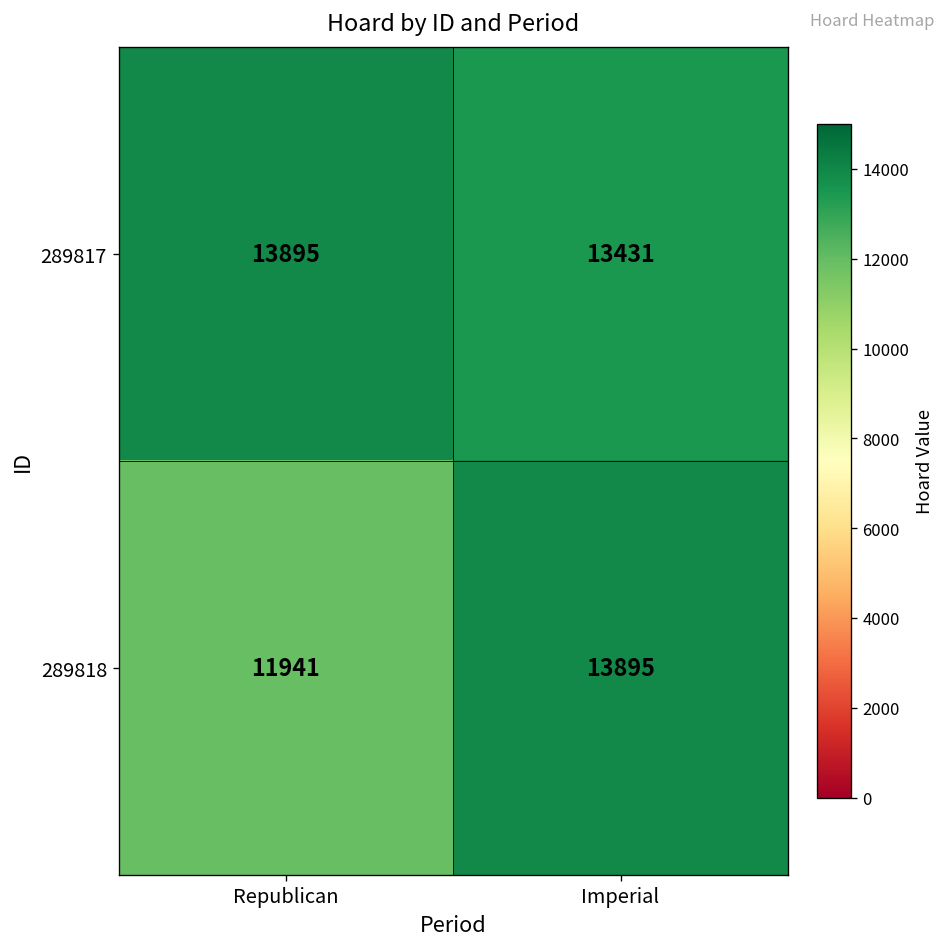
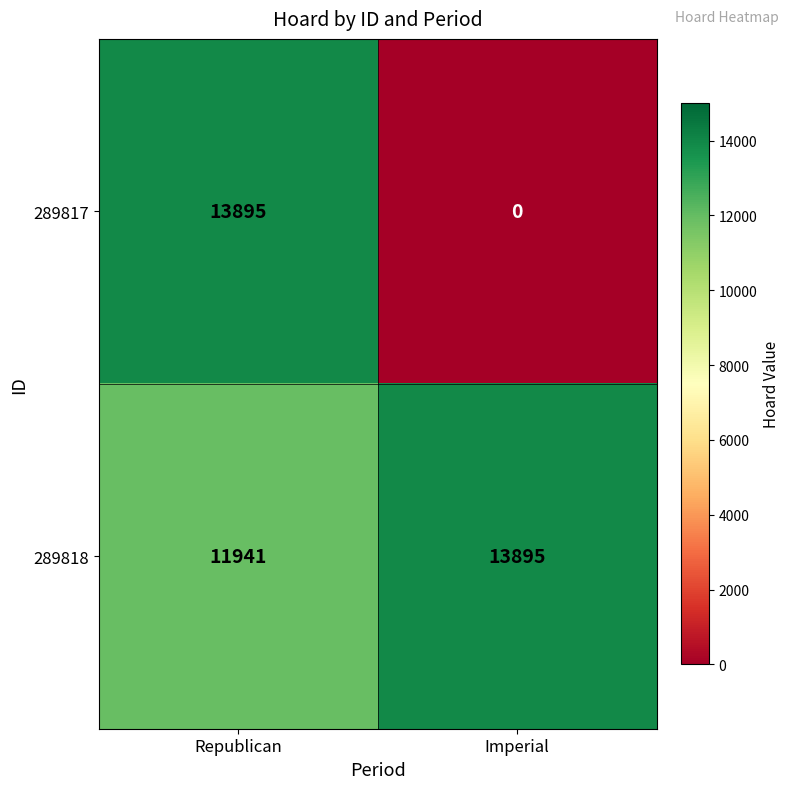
289817, Imperial: 13431 -> 0
